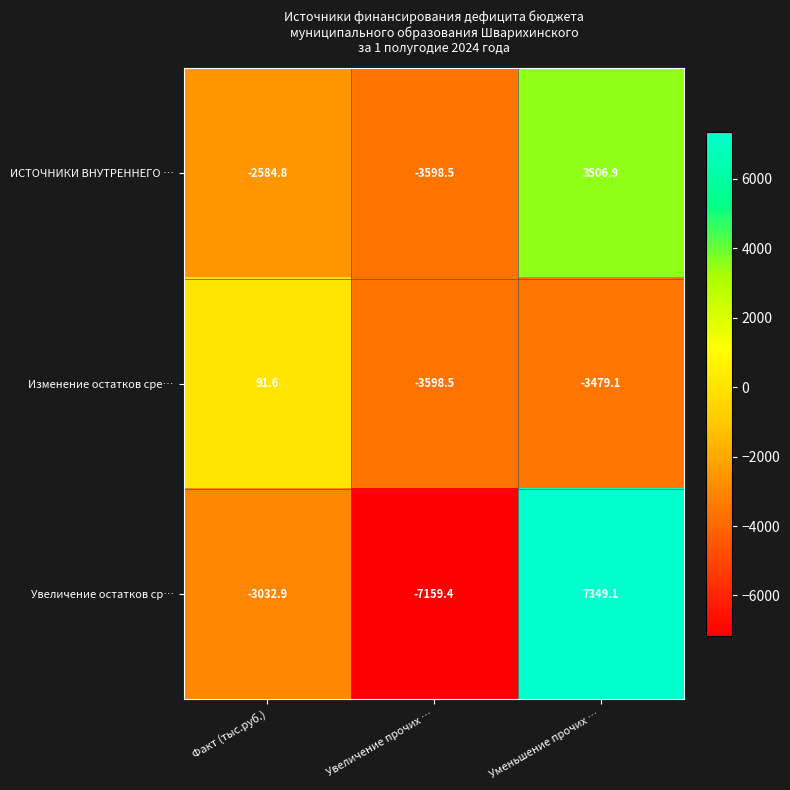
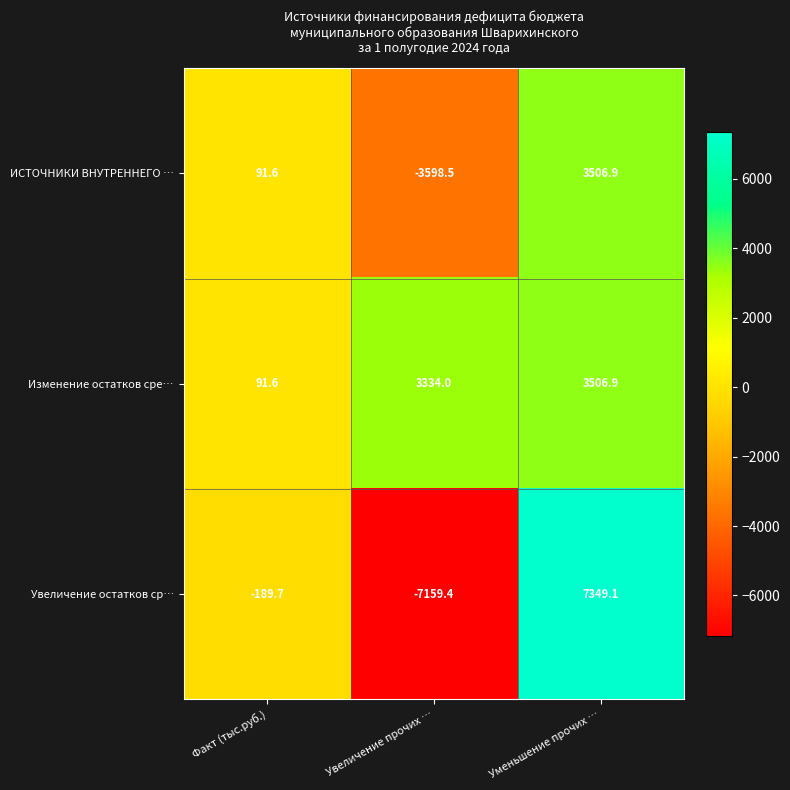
ИСТОЧНИКИ ВНУТРЕННЕГО …, Факт (тыс.руб.): -2584.8 -> 91.6
Изменение остатков сре…, Увеличение прочих …: -3598.5 -> 3334.0
Изменение остатков сре…, Уменьшение прочих …: -3479.1 -> 3506.9
Увеличение остатков ср…, Факт (тыс.руб.): -3032.9 -> -189.7
